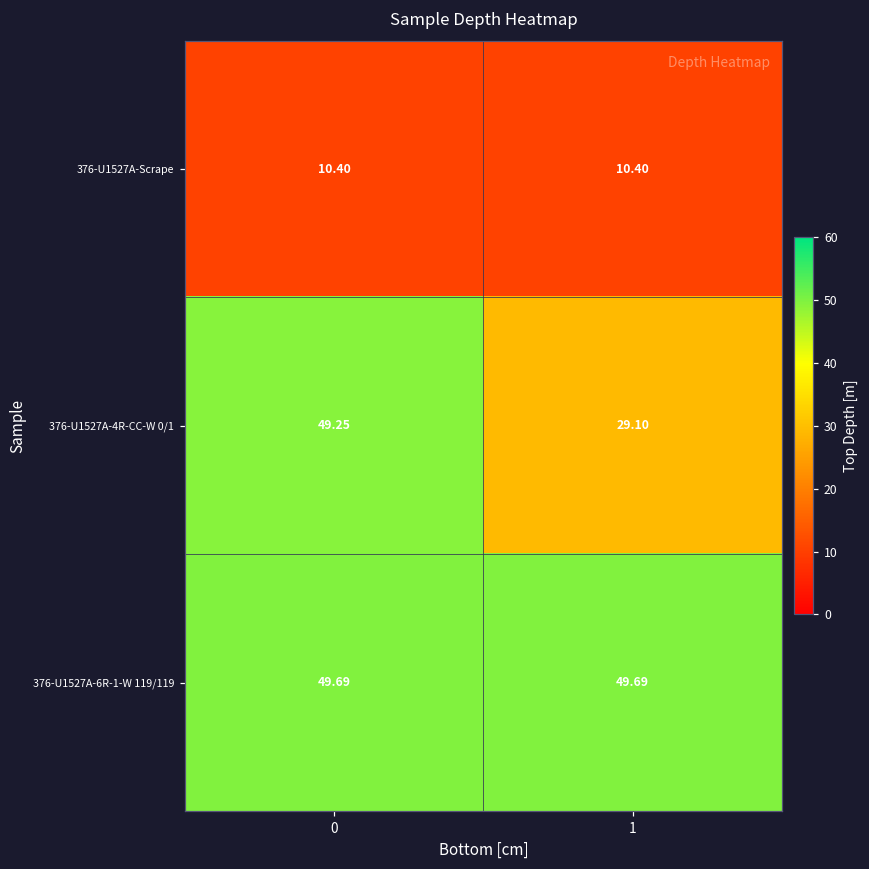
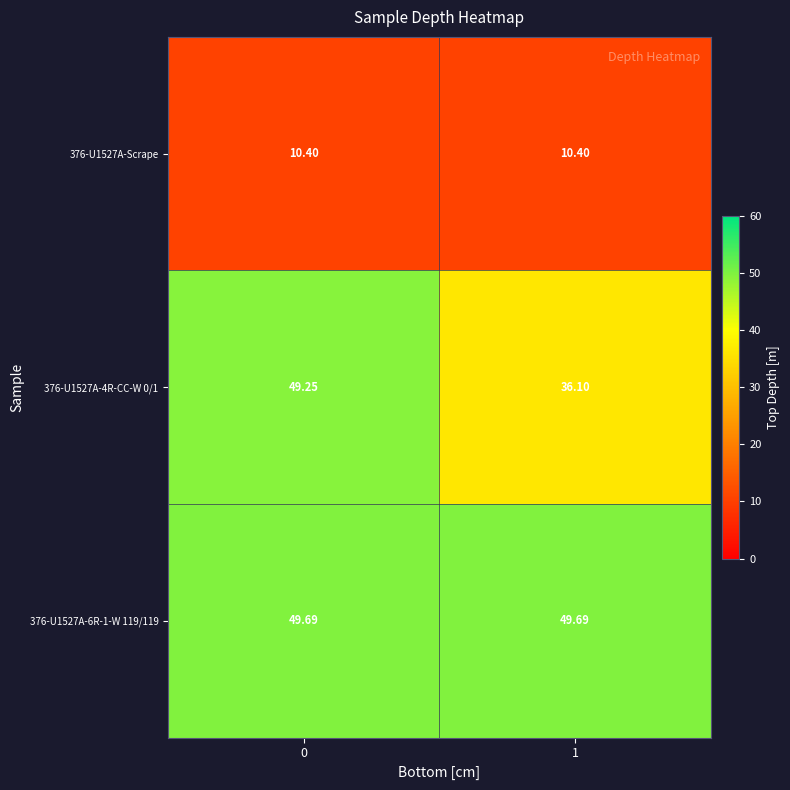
376-U1527A-4R-CC-W 0/1, 1: 29.10 -> 36.10
